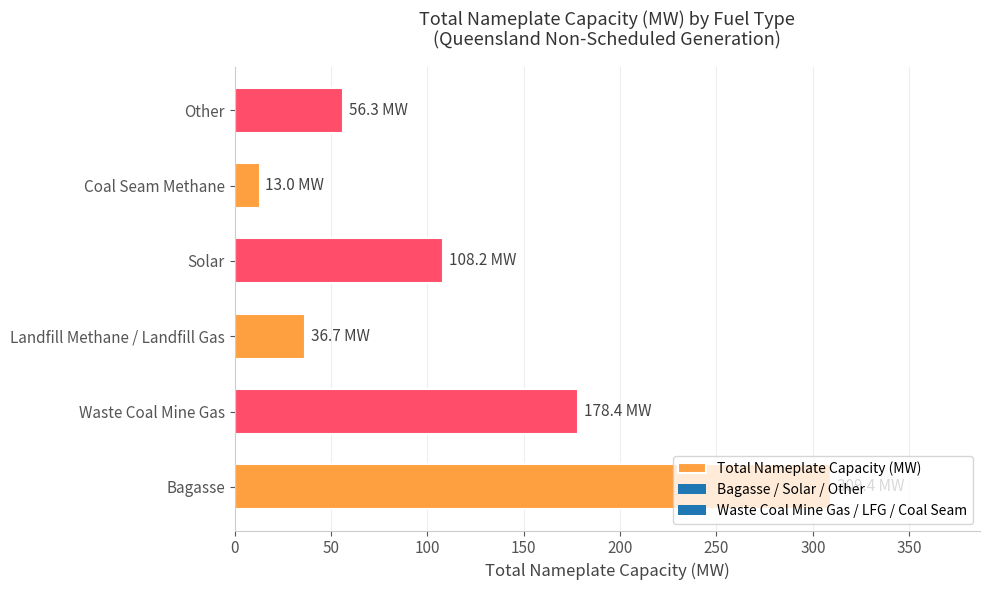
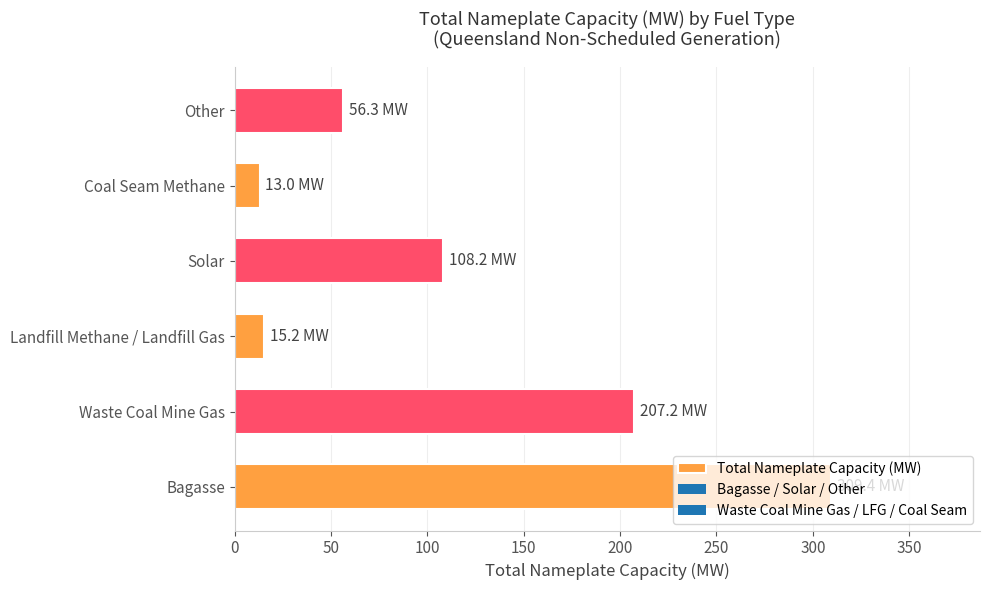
Landfill Methane / Landfill Gas: 36.7 -> 15.2
Waste Coal Mine Gas: 178.4 -> 207.2
